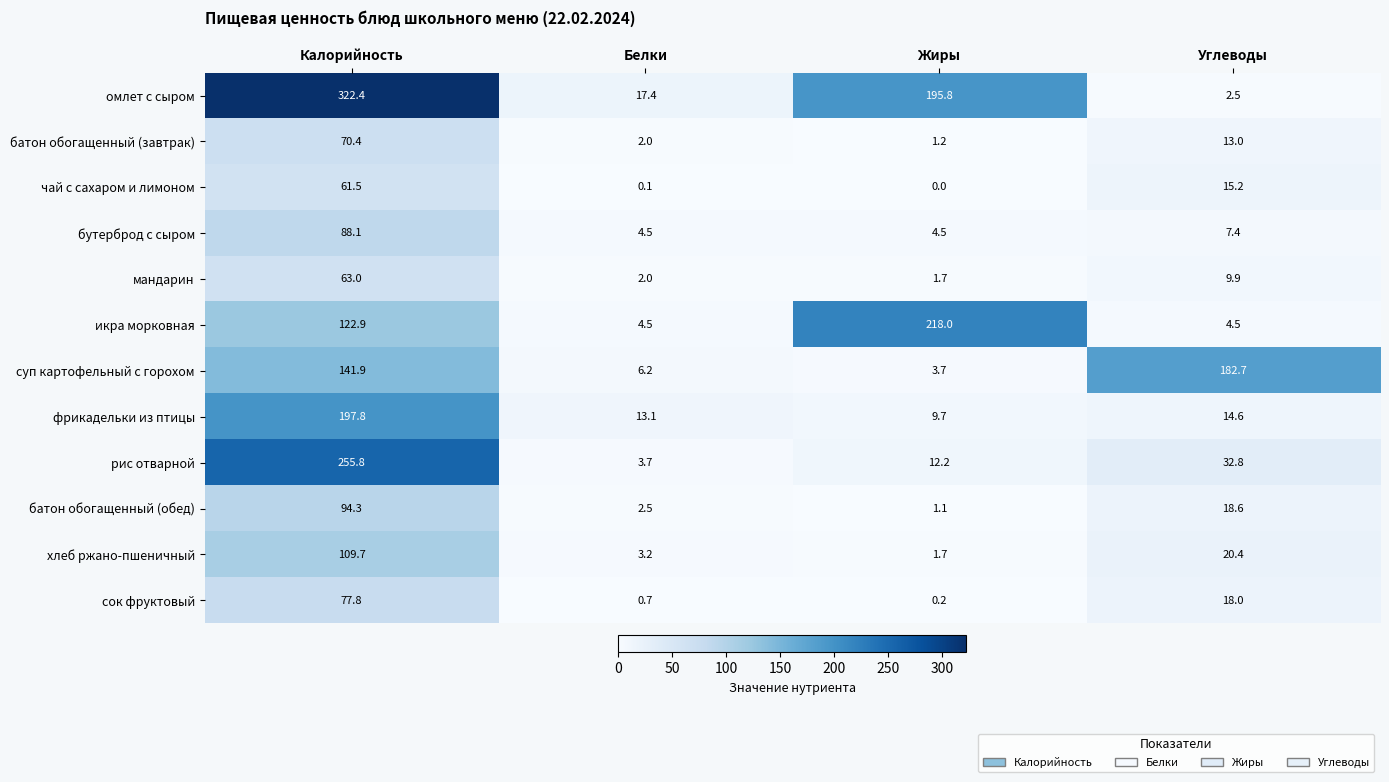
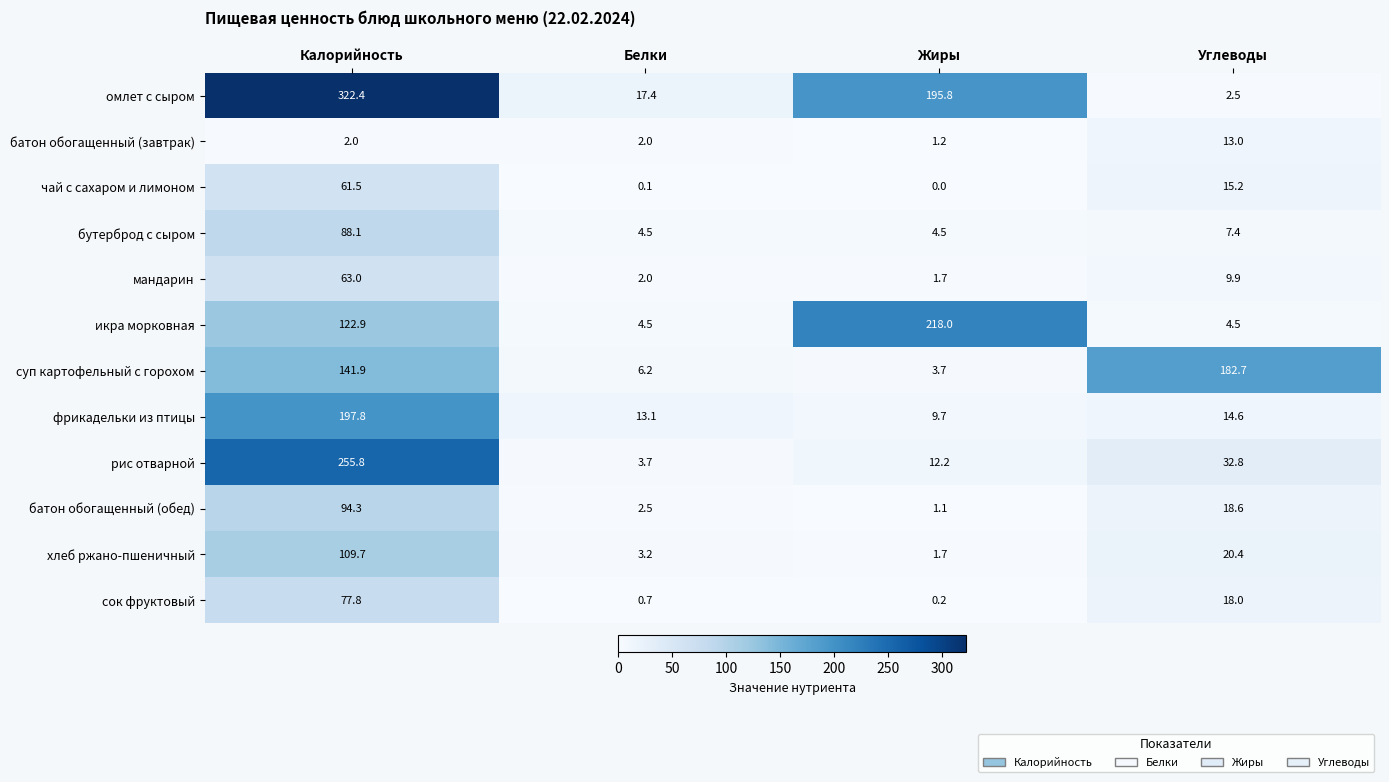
батон обогащенный (завтрак), Калорийность: 70.4 -> 2.0
